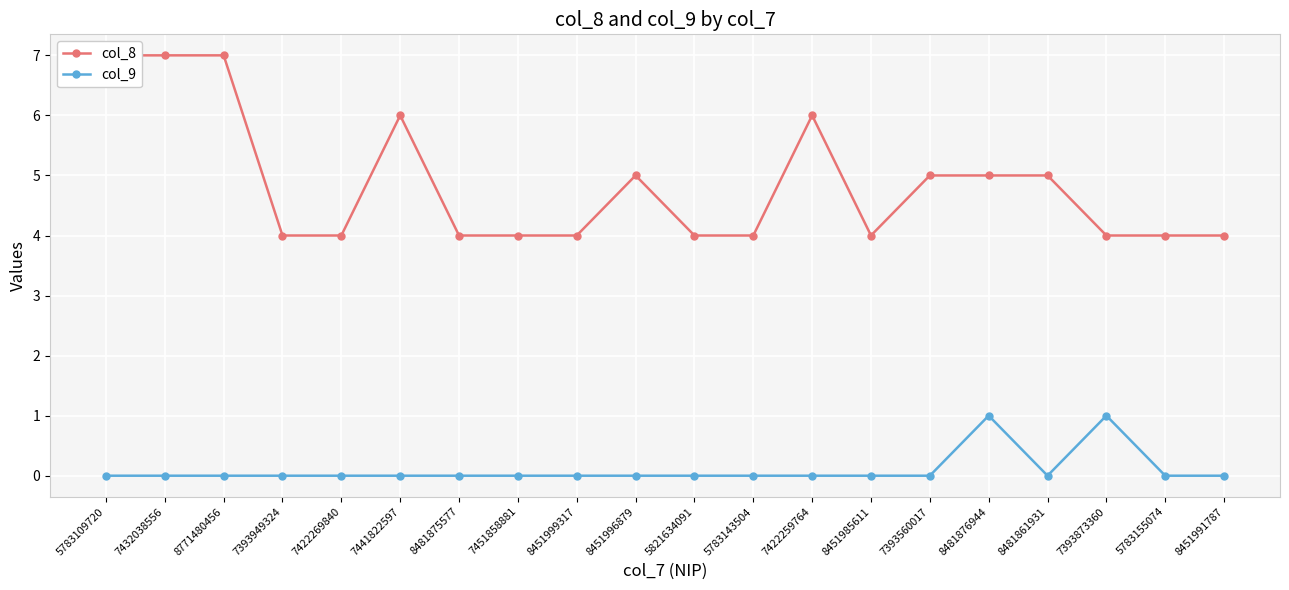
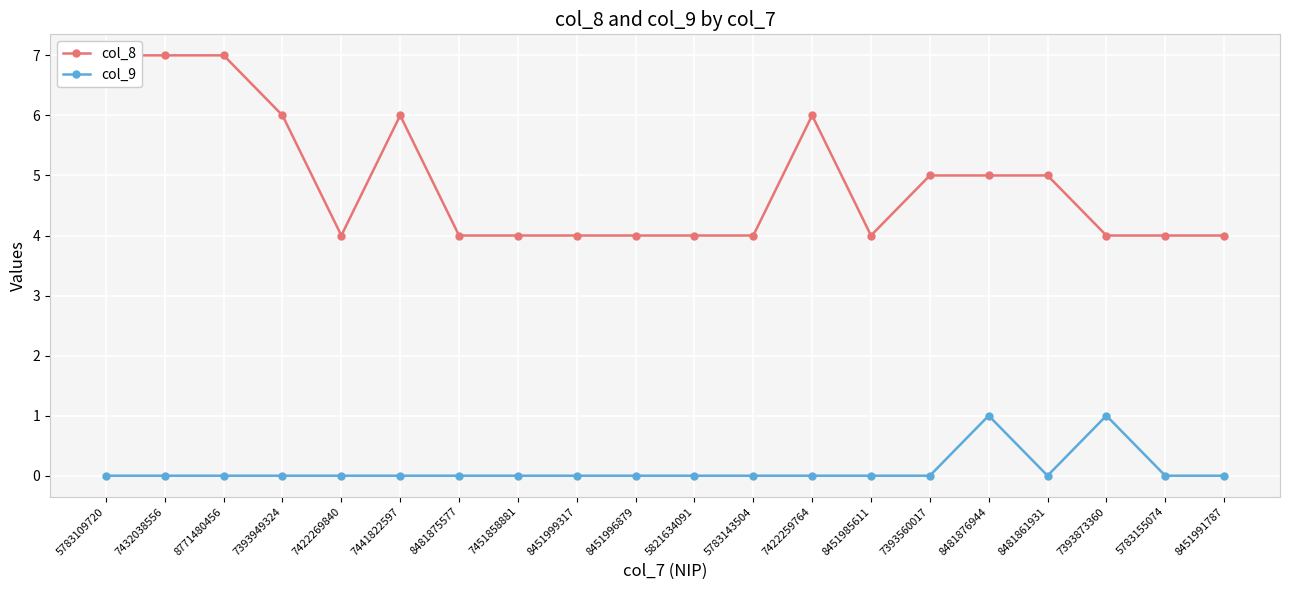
col_8, 7393949324: 4 -> 6
col_8, 8451996879: 5 -> 4
